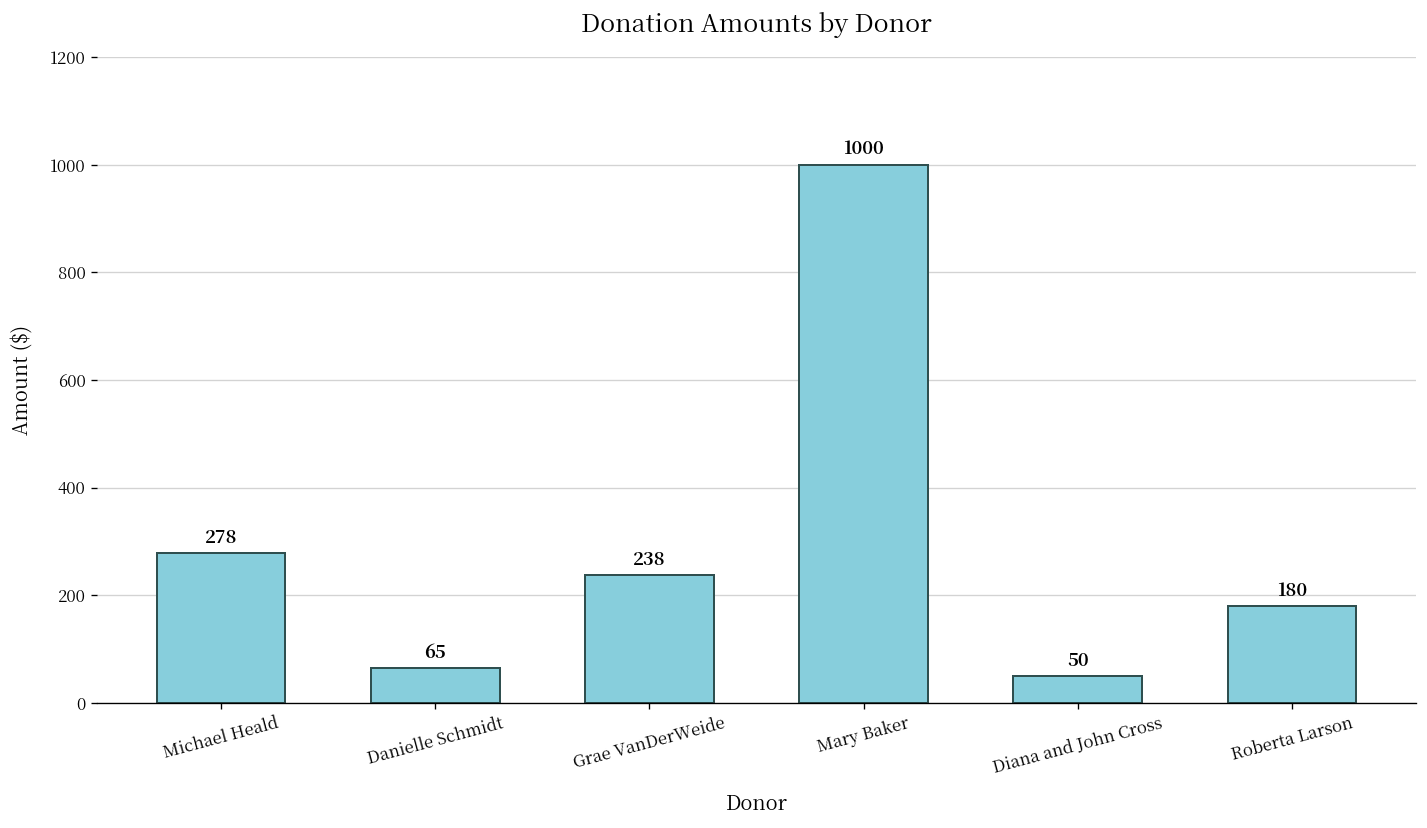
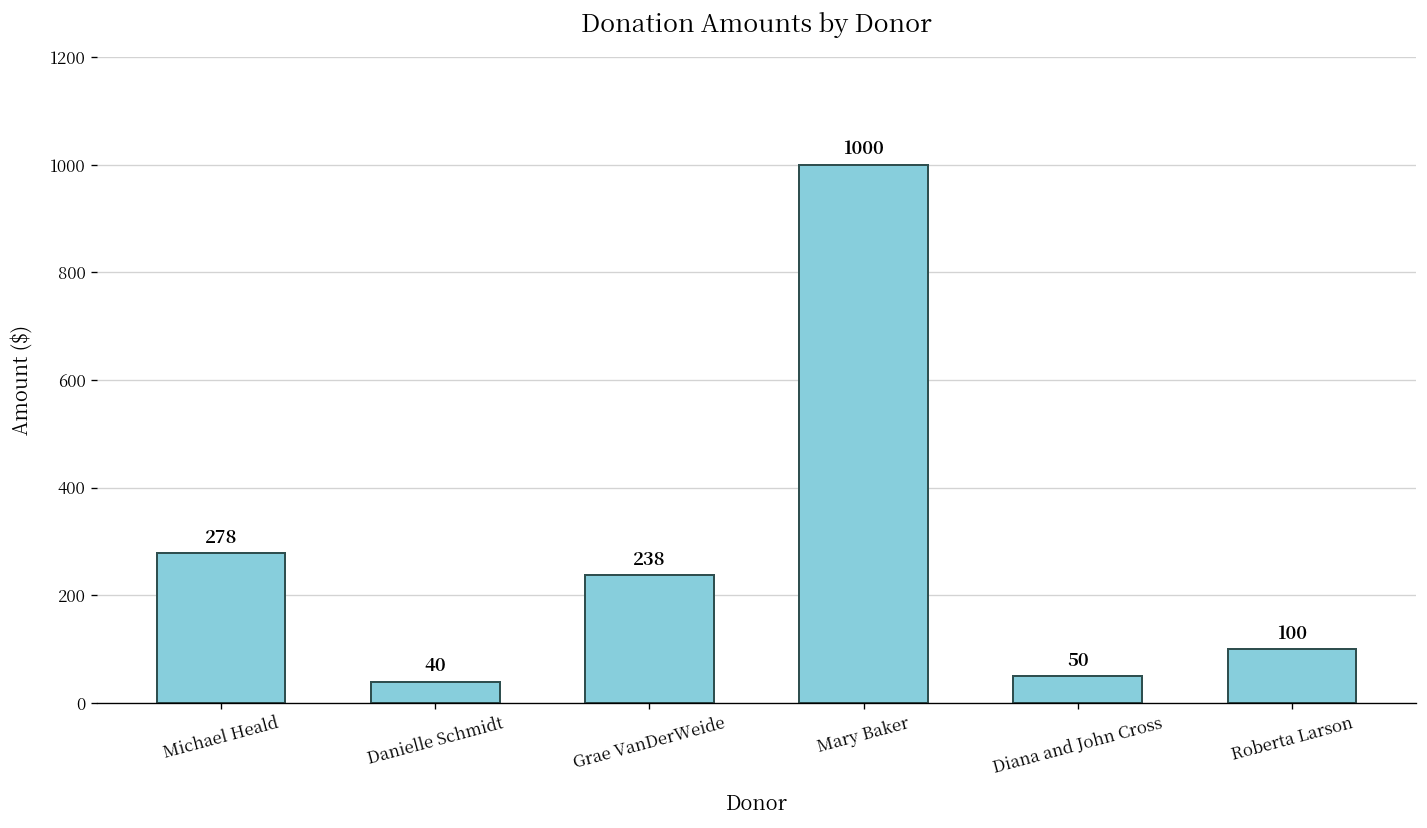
Danielle Schmidt: 65 -> 40
Roberta Larson: 180 -> 100
